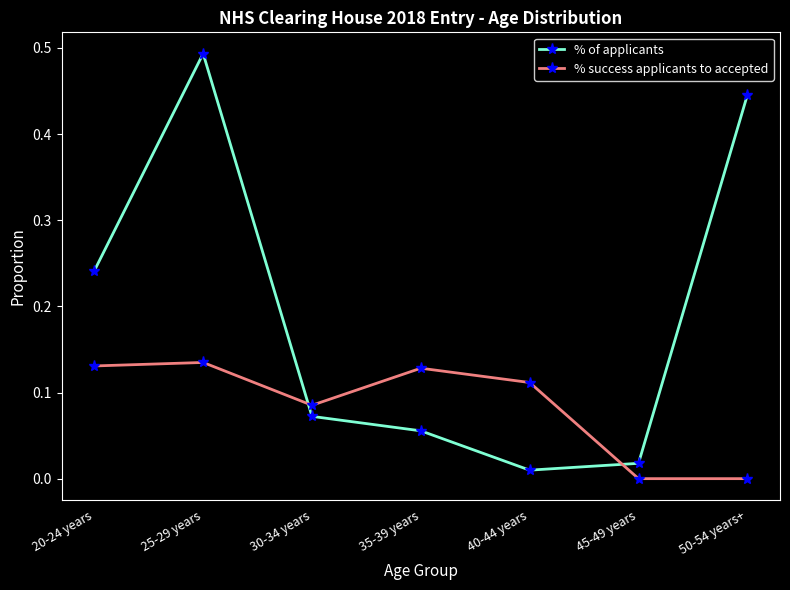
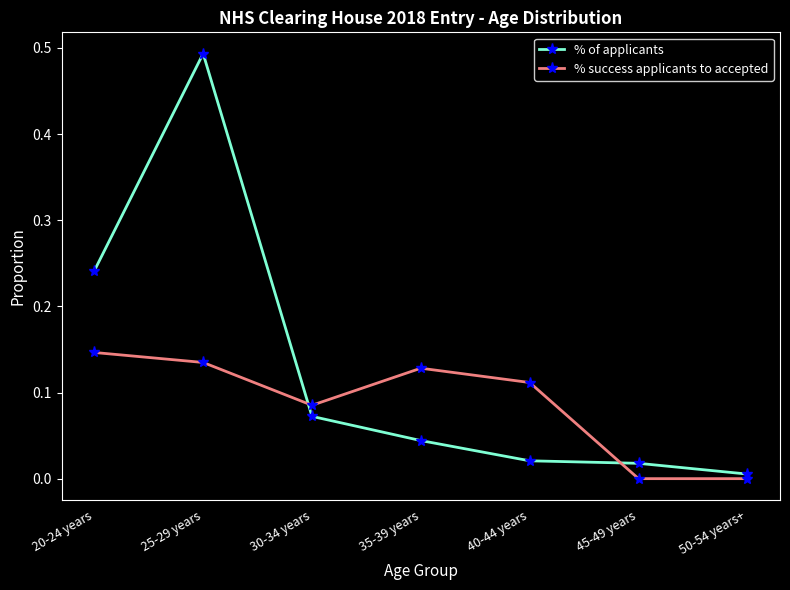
% success applicants to accepted, 20-24 years: 0.13 -> 0.15
% of applicants, 35-39 years: 0.06 -> 0.04
% of applicants, 40-44 years: 0.01 -> 0.02
% of applicants, 50-54 years+: 0.45 -> 0.01
